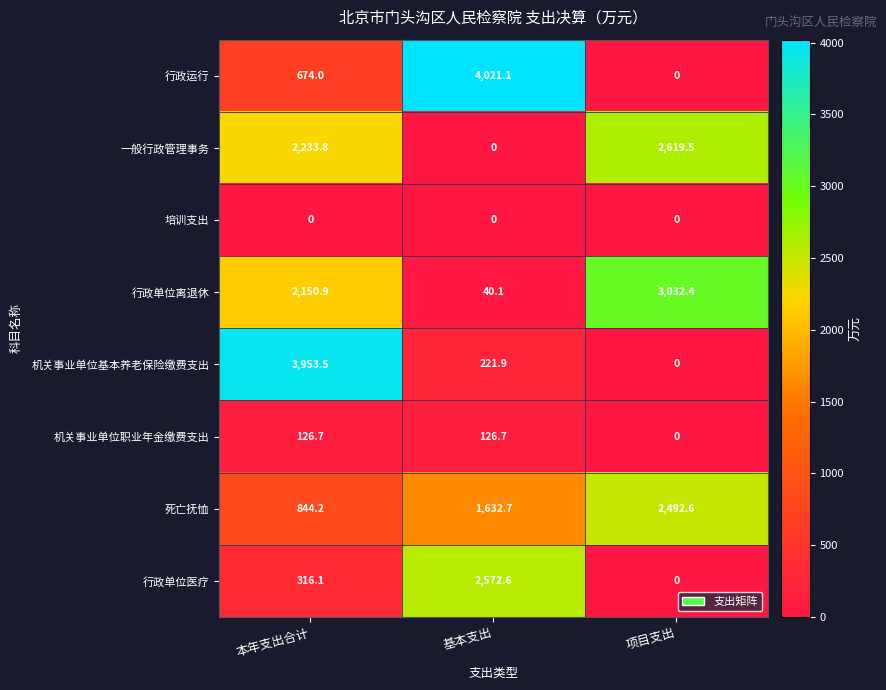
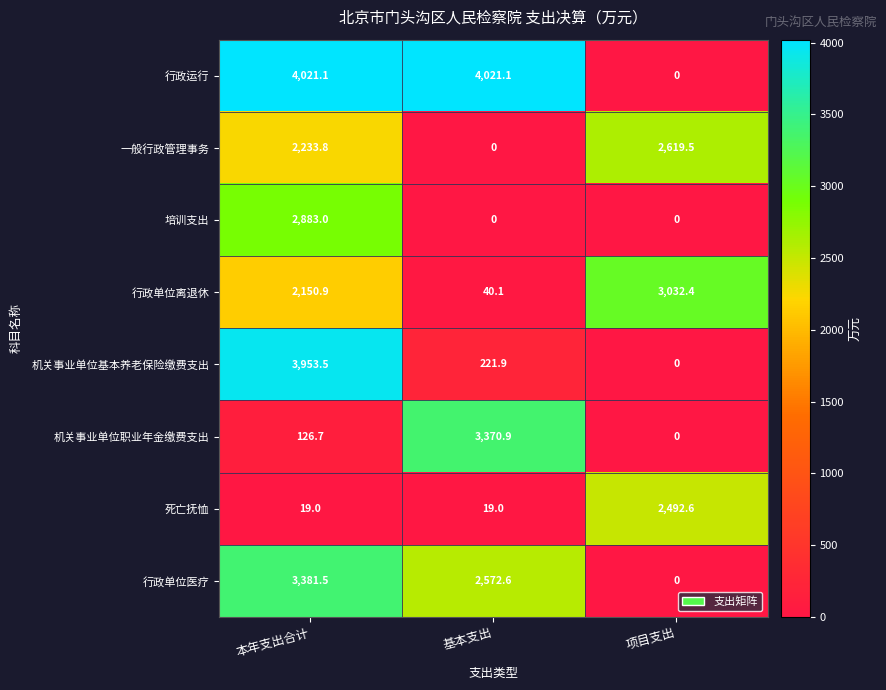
行政运行, 本年支出合计: 674.0 -> 4,021.1
培训支出, 本年支出合计: 0 -> 2,883.0
机关事业单位职业年金缴费支出, 基本支出: 126.7 -> 3,370.9
死亡抚恤, 本年支出合计: 844.2 -> 19.0
死亡抚恤, 基本支出: 1,632.7 -> 19.0
行政单位医疗, 本年支出合计: 316.1 -> 3,381.5
